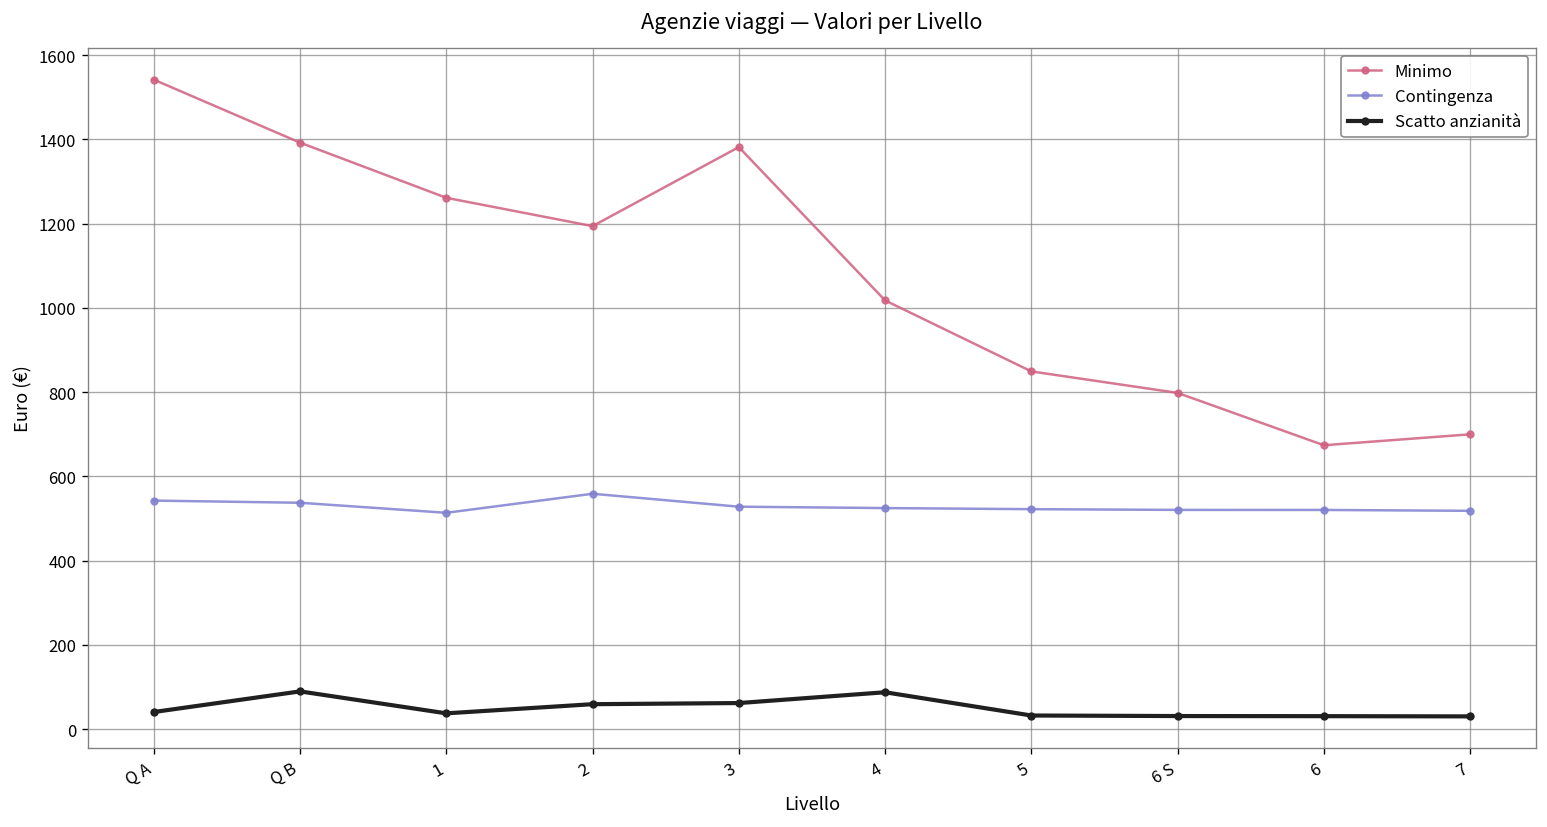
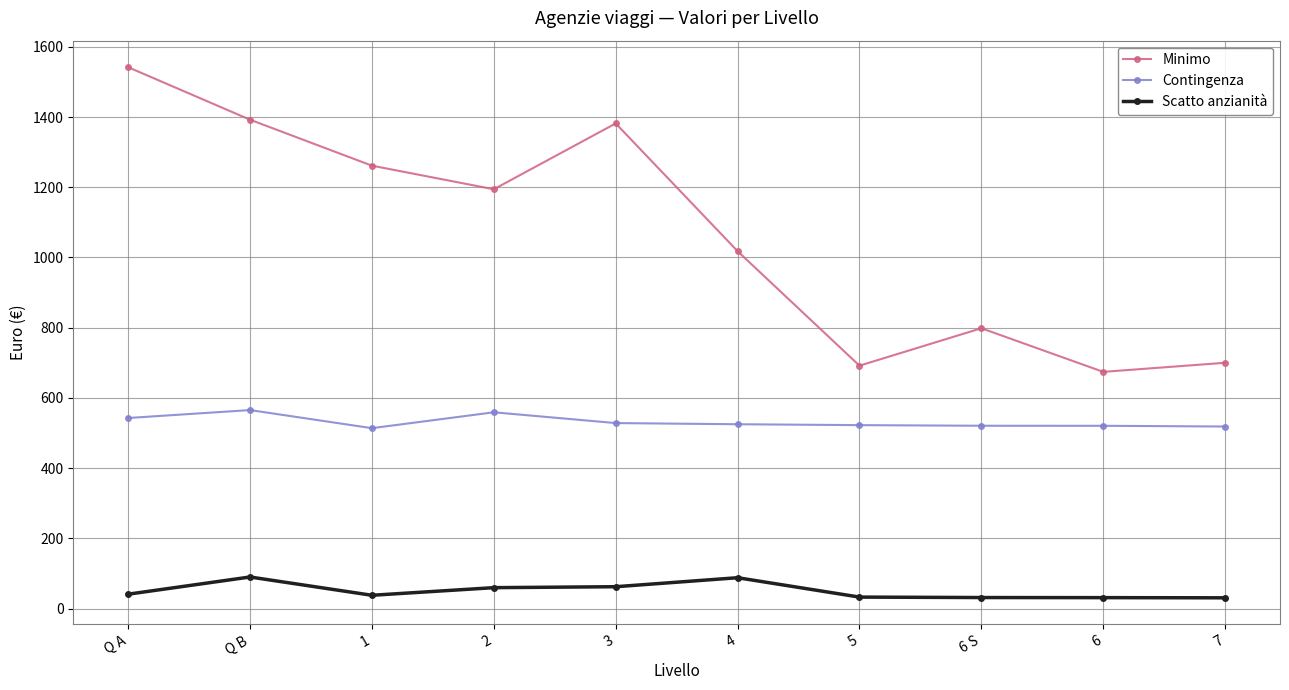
Contingenza, Q B: 540 -> 570
Minimo, 5: 850 -> 690
